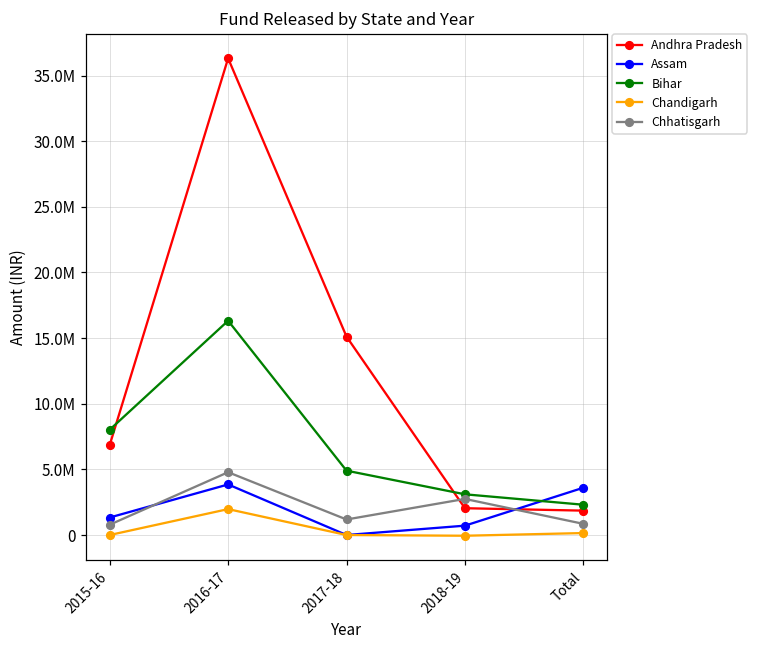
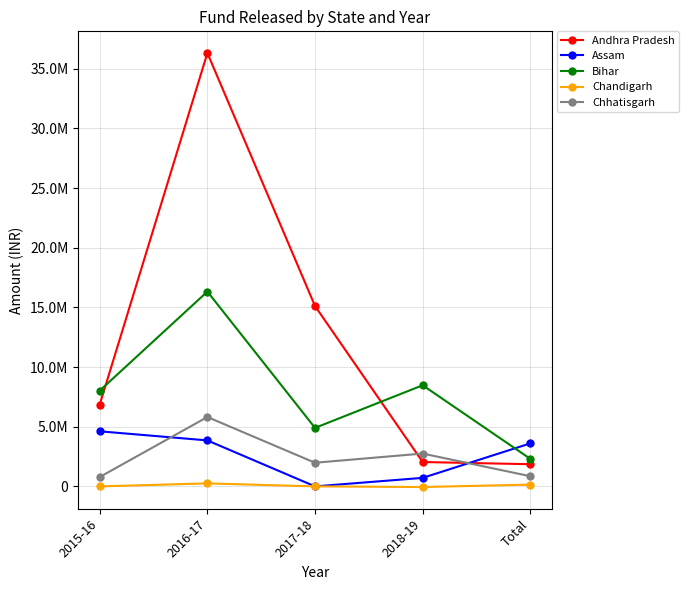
Assam, 2015-16: 1300000 -> 4600000
Chandigarh, 2016-17: 2000000 -> 300000
Chhatisgarh, 2016-17: 4800000 -> 5800000
Chhatisgarh, 2017-18: 1200000 -> 2000000
Bihar, 2018-19: 3100000 -> 8500000
